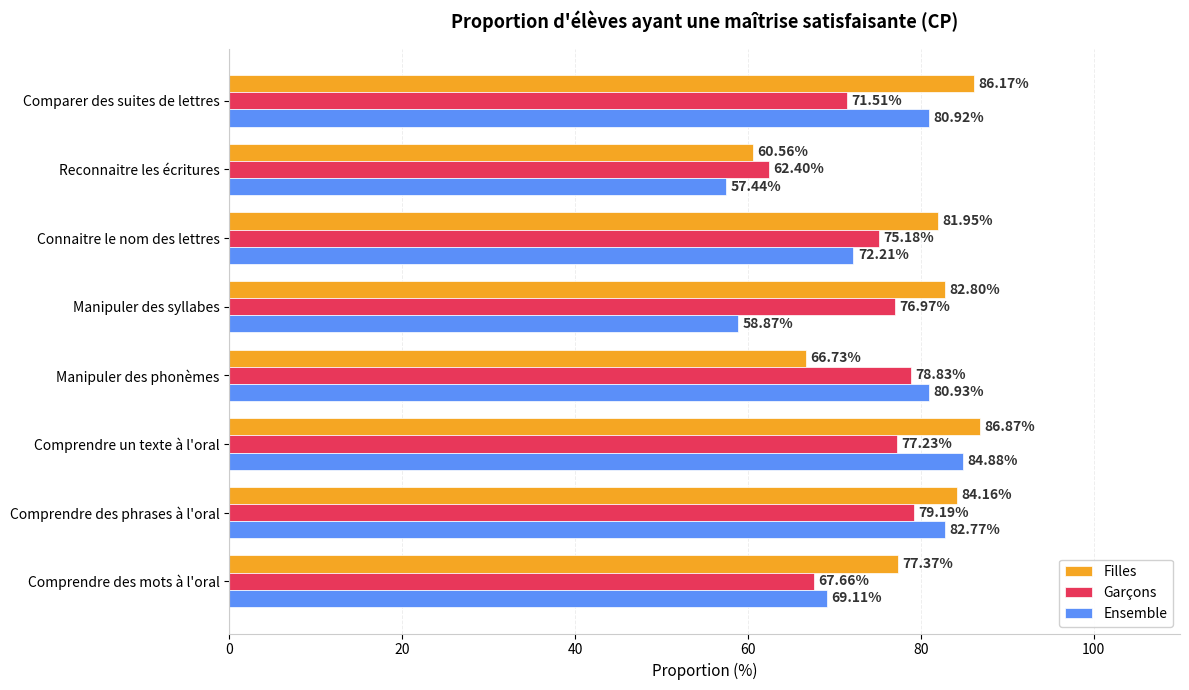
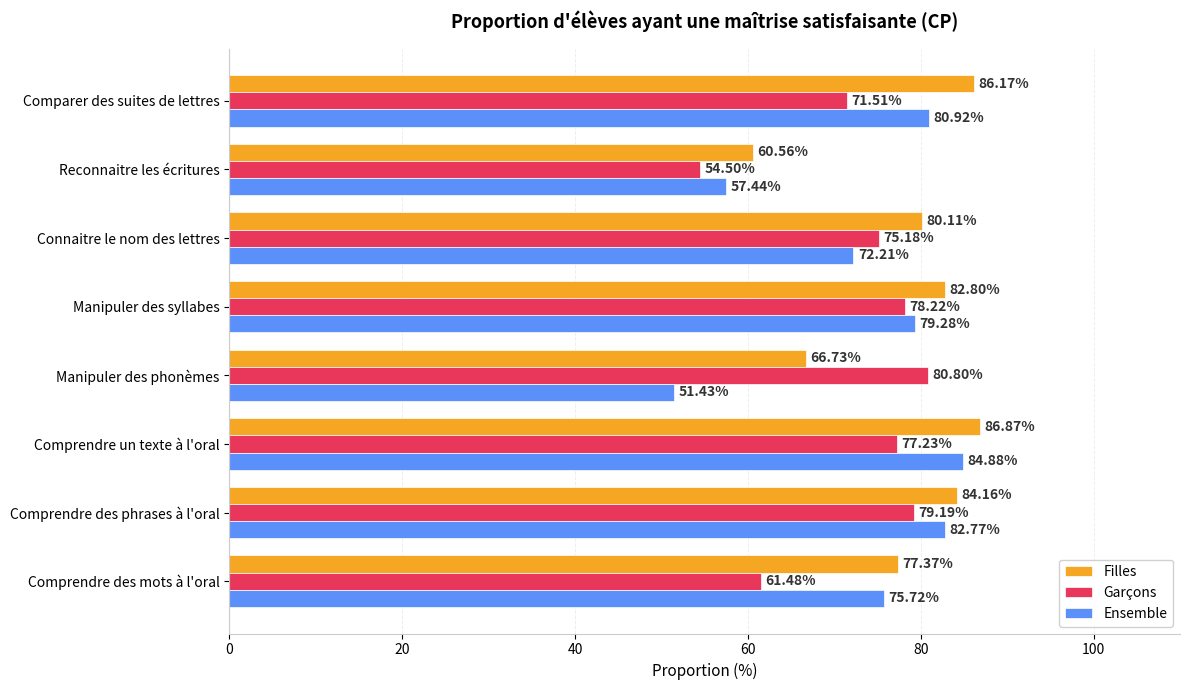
Garçons, Reconnaitre les écritures: 62.40% -> 54.50%
Filles, Connaitre le nom des lettres: 81.95% -> 80.11%
Garçons, Manipuler des syllabes: 76.97% -> 78.22%
Ensemble, Manipuler des syllabes: 58.87% -> 79.28%
Garçons, Manipuler des phonèmes: 78.83% -> 80.80%
Ensemble, Manipuler des phonèmes: 80.93% -> 51.43%
Garçons, Comprendre des mots à l'oral: 67.66% -> 61.48%
Ensemble, Comprendre des mots à l'oral: 69.11% -> 75.72%
